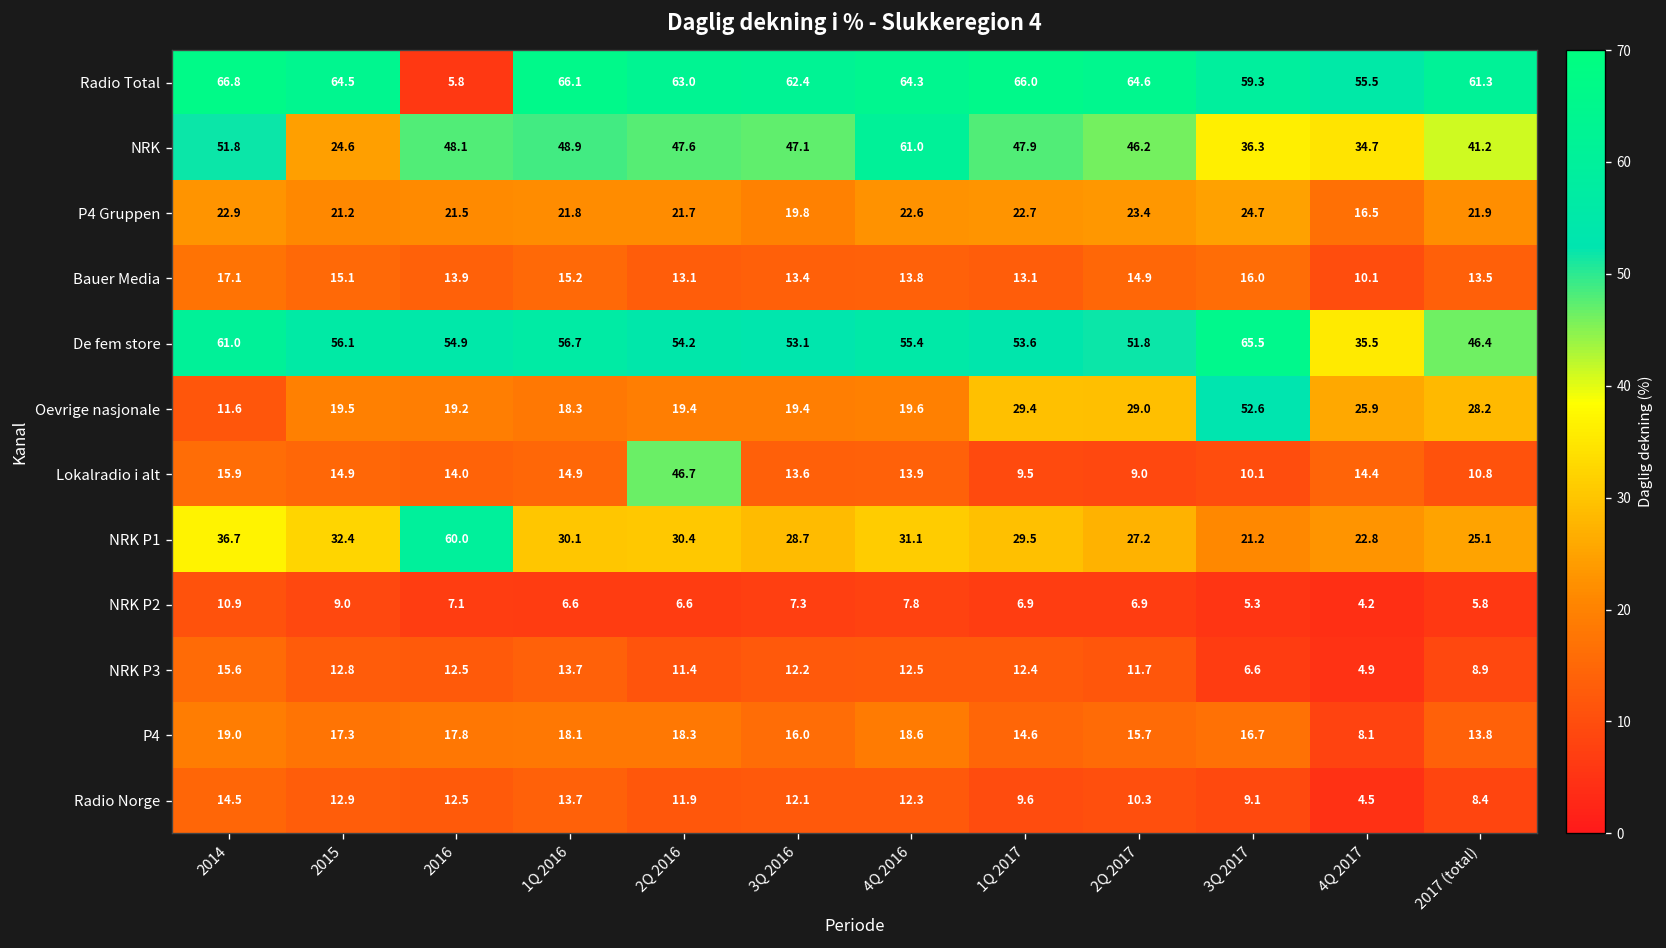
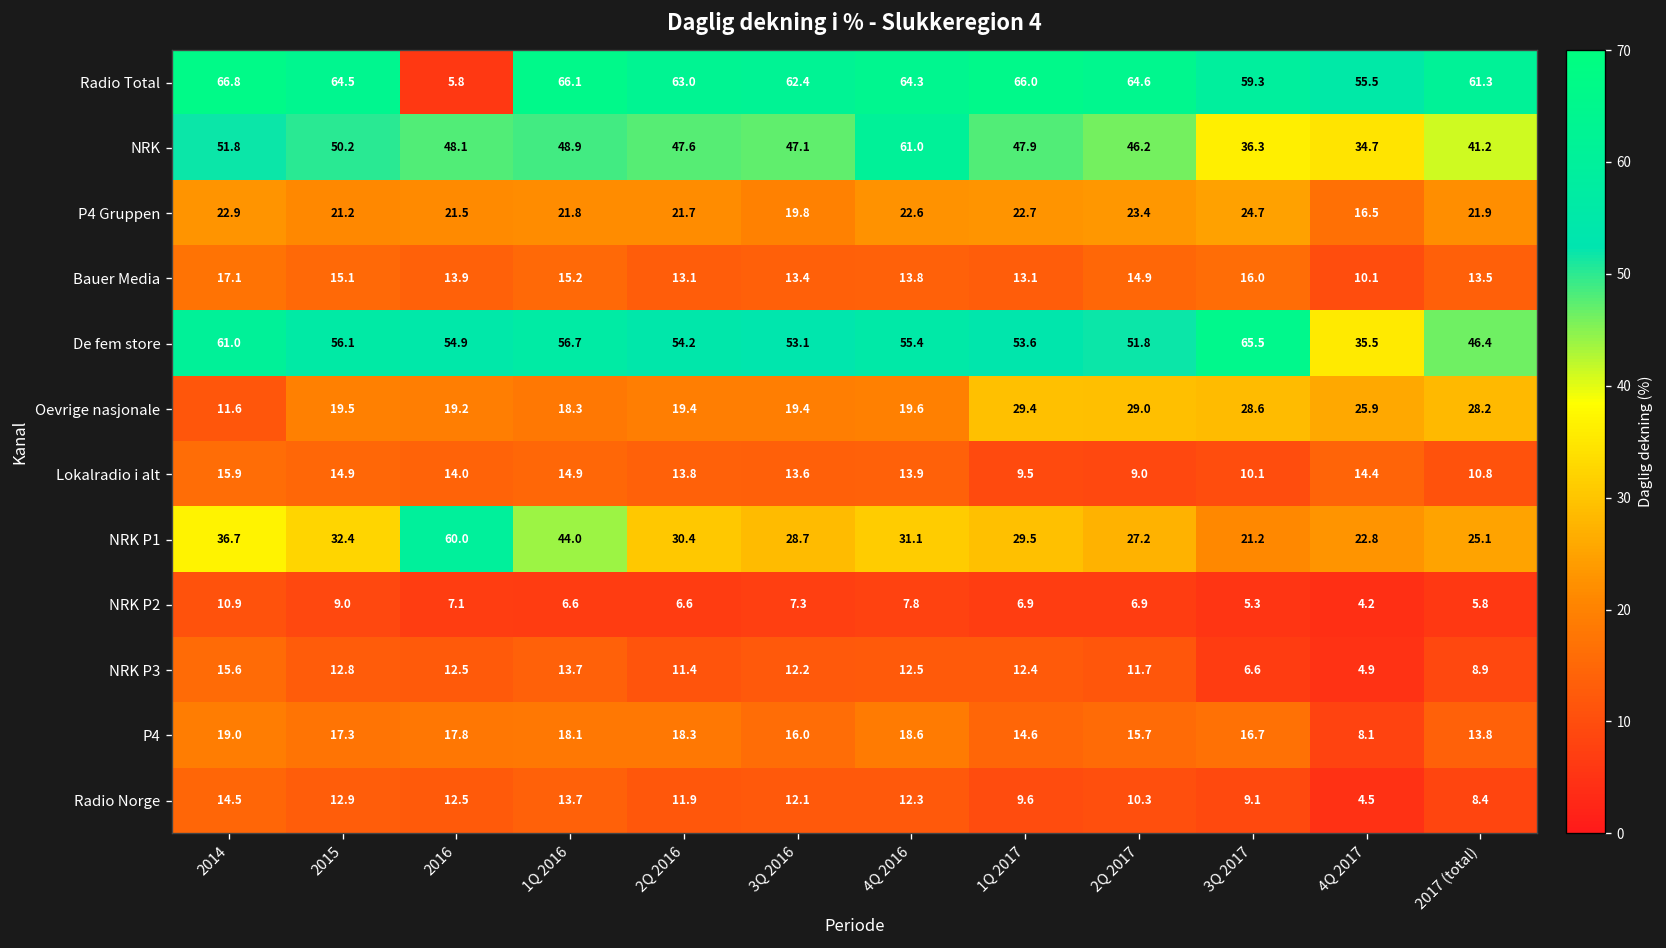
NRK, 2015: 24.6 -> 50.2
Oevrige nasjonale, 3Q 2017: 52.6 -> 28.6
Lokalradio i alt, 2Q 2016: 46.7 -> 13.8
NRK P1, 1Q 2016: 30.1 -> 44.0
